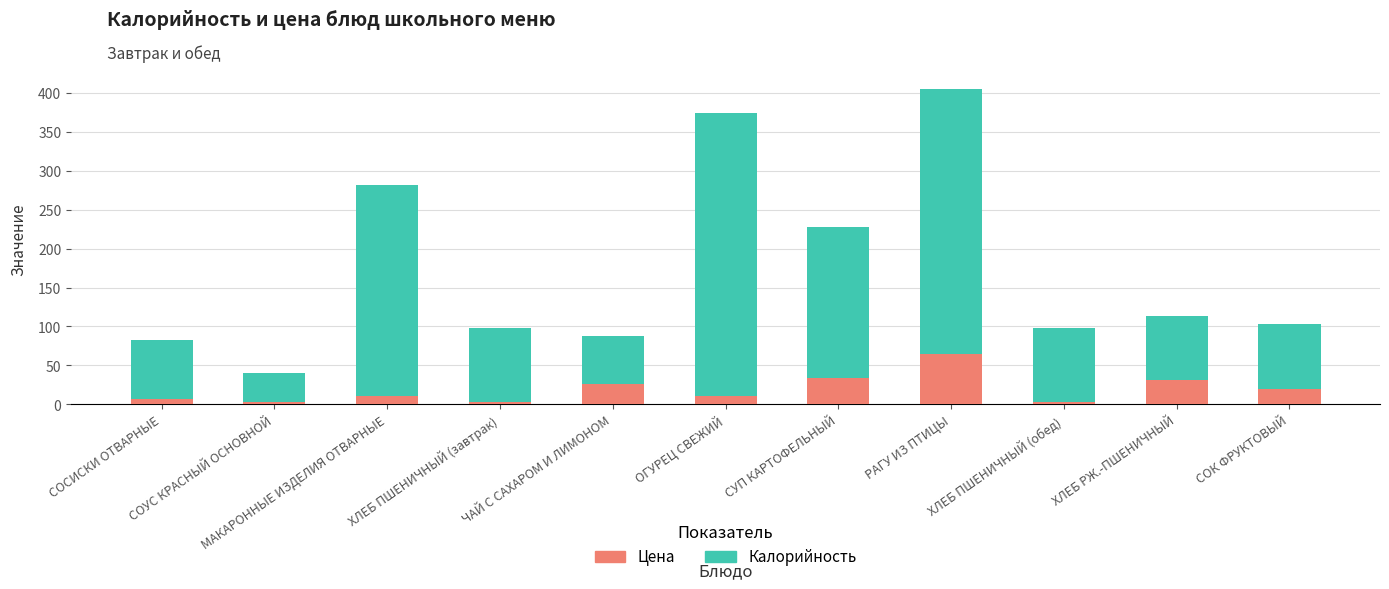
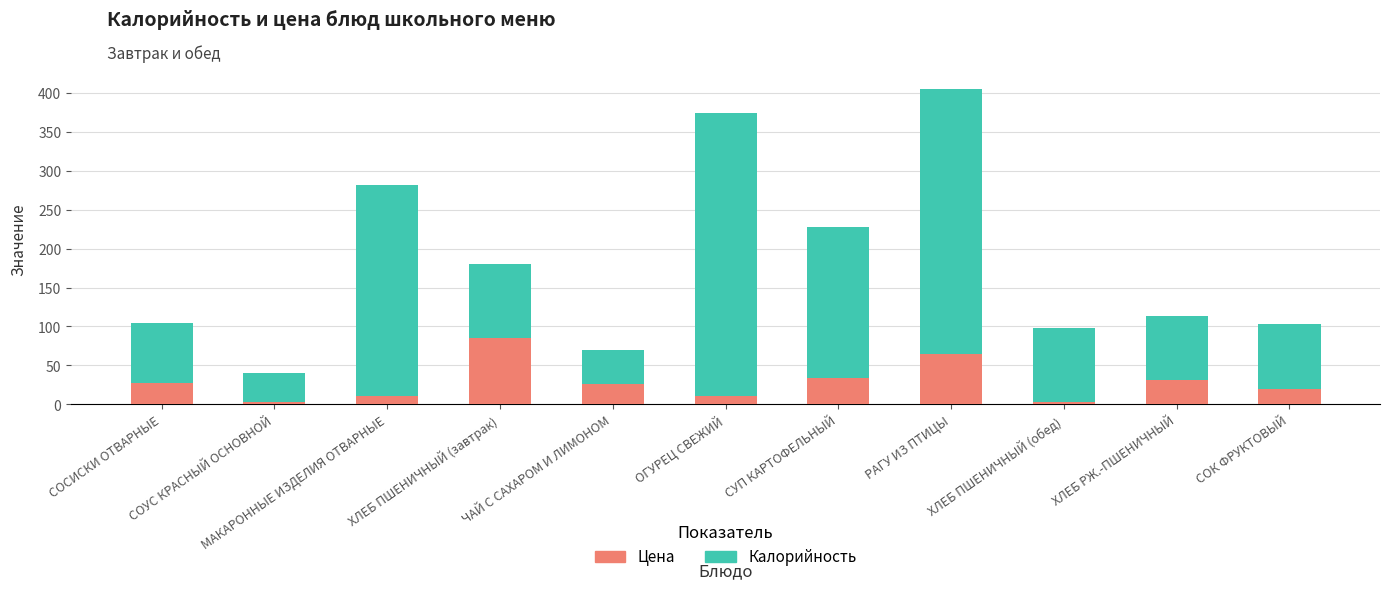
Цена, СОСИСКИ ОТВАРНЫЕ: 10 -> 30
Цена, ХЛЕБ ПШЕНИЧНЫЙ (завтрак): 0 -> 90
Калорийность, ЧАЙ С САХАРОМ И ЛИМОНОМ: 60 -> 40
